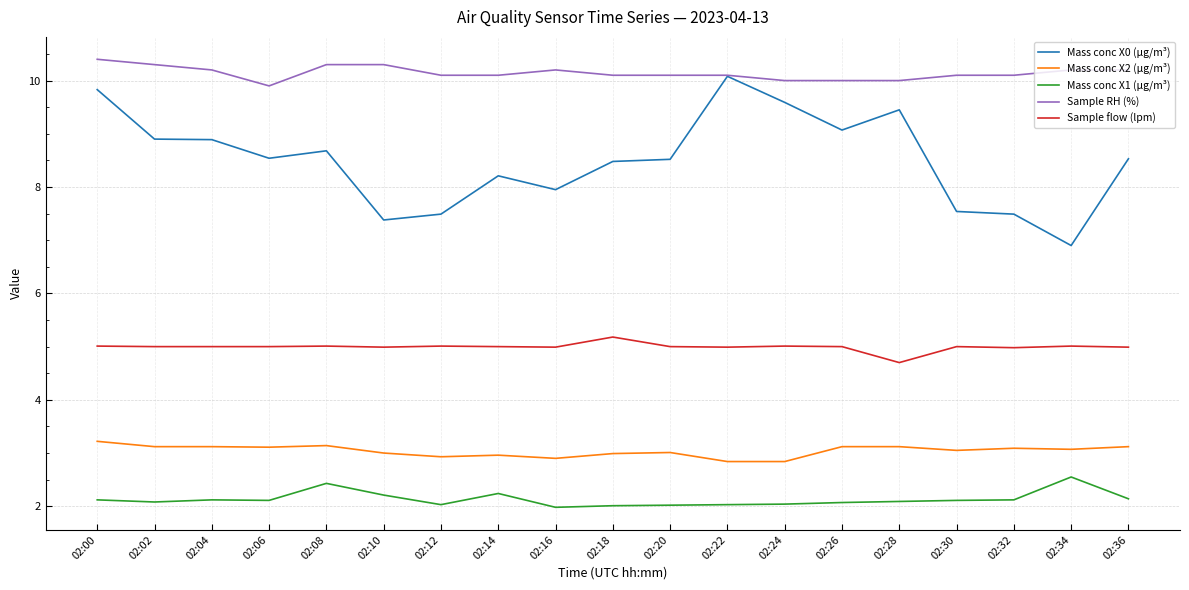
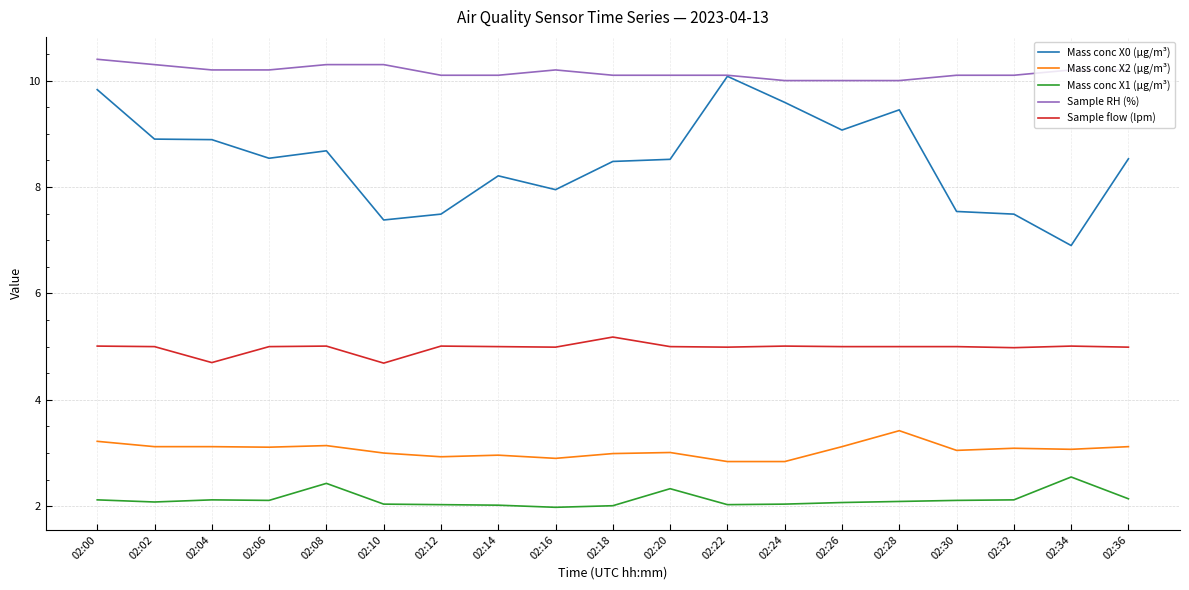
Sample flow (lpm), 02:04: 5.0 -> 4.7
Sample RH (%), 02:06: 9.9 -> 10.2
Mass conc X1 (μg/m³), 02:10: 2.2 -> 2.0
Sample flow (lpm), 02:10: 5.0 -> 4.7
Mass conc X1 (μg/m³), 02:14: 2.2 -> 2.0
Mass conc X1 (μg/m³), 02:20: 2.0 -> 2.3
Mass conc X2 (μg/m³), 02:28: 3.1 -> 3.4
Sample flow (lpm), 02:28: 4.7 -> 5.0
